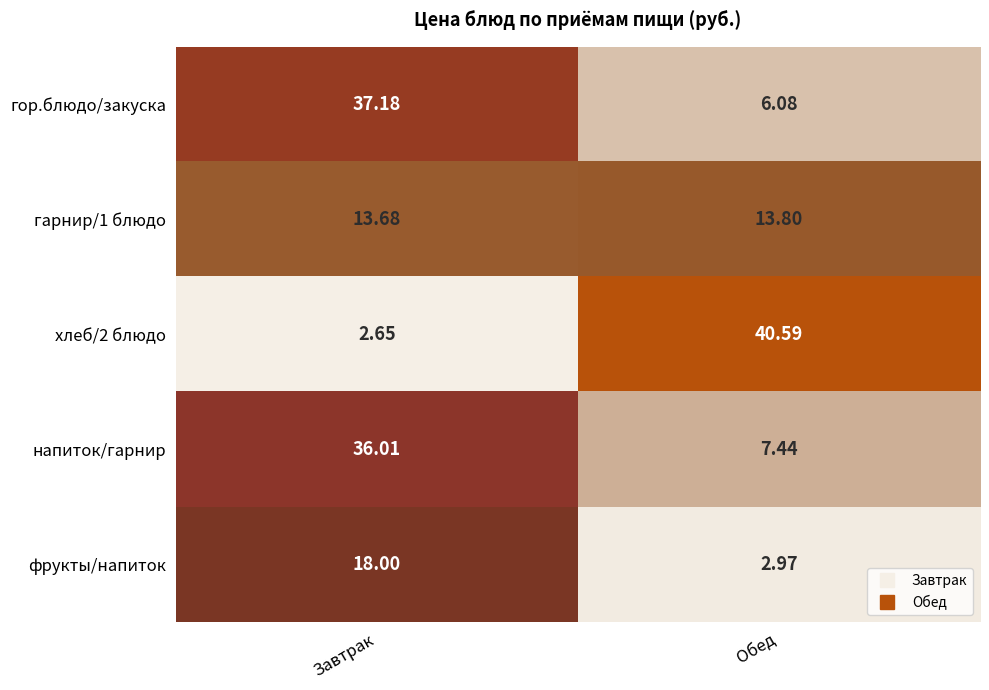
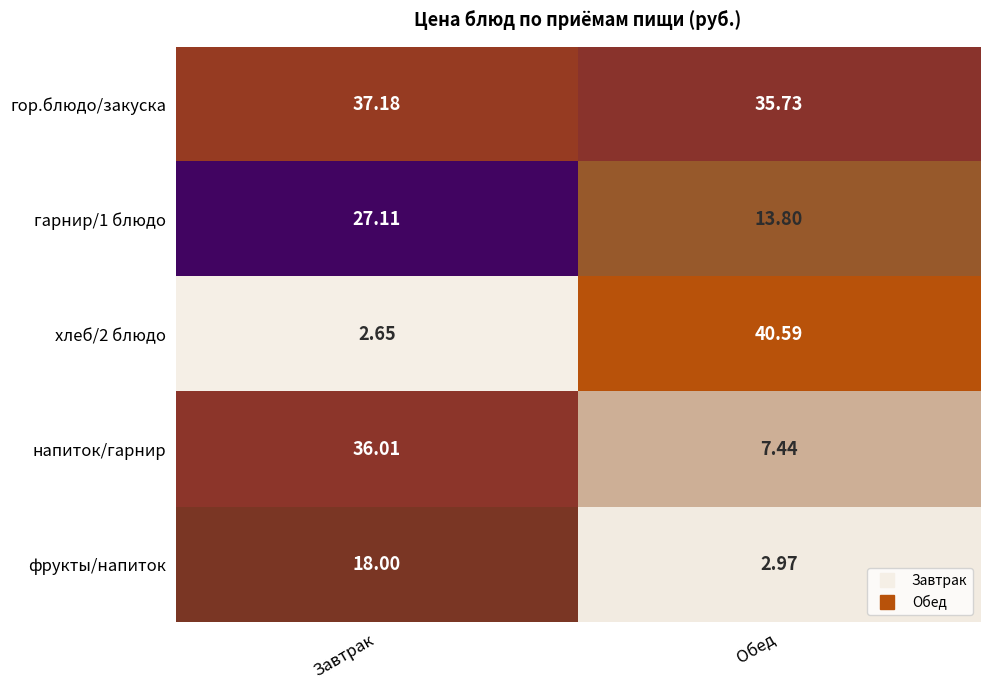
гор.блюдо/закуска, Обед: 6.08 -> 35.73
гарнир/1 блюдо, Завтрак: 13.68 -> 27.11
